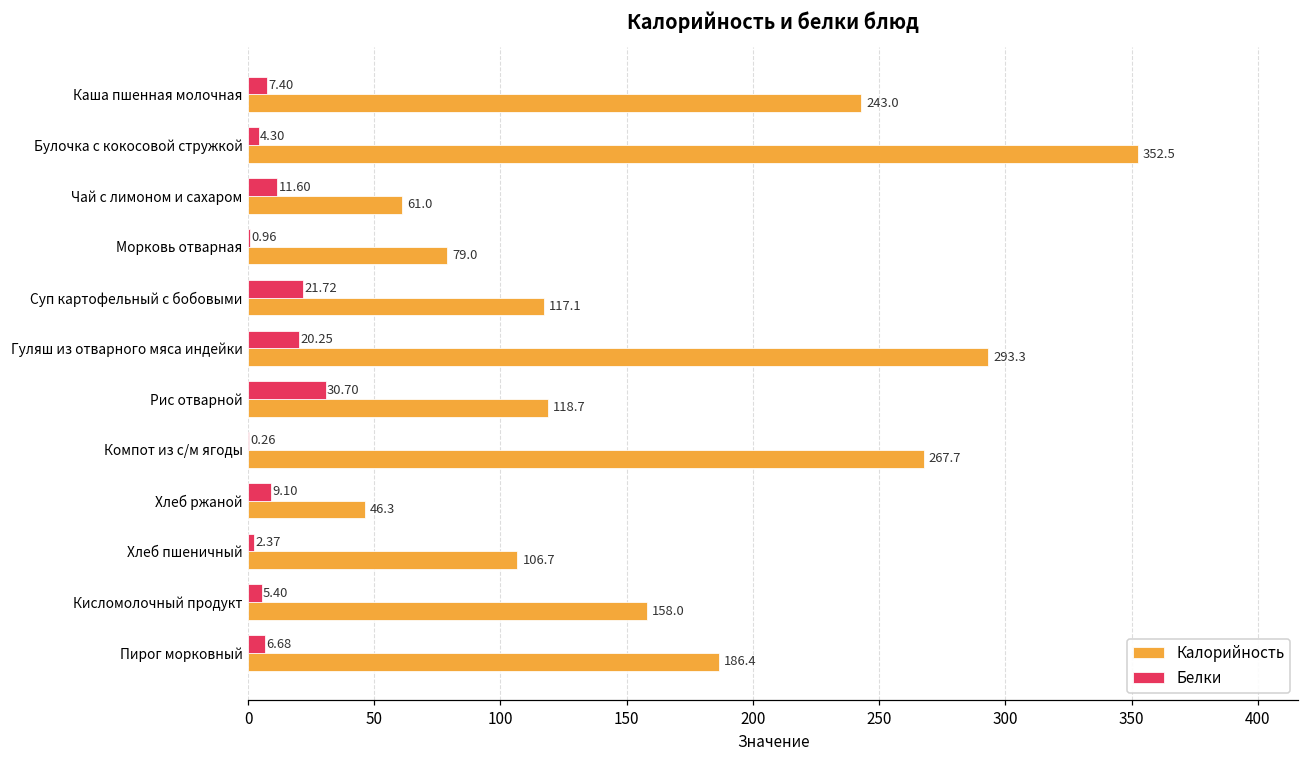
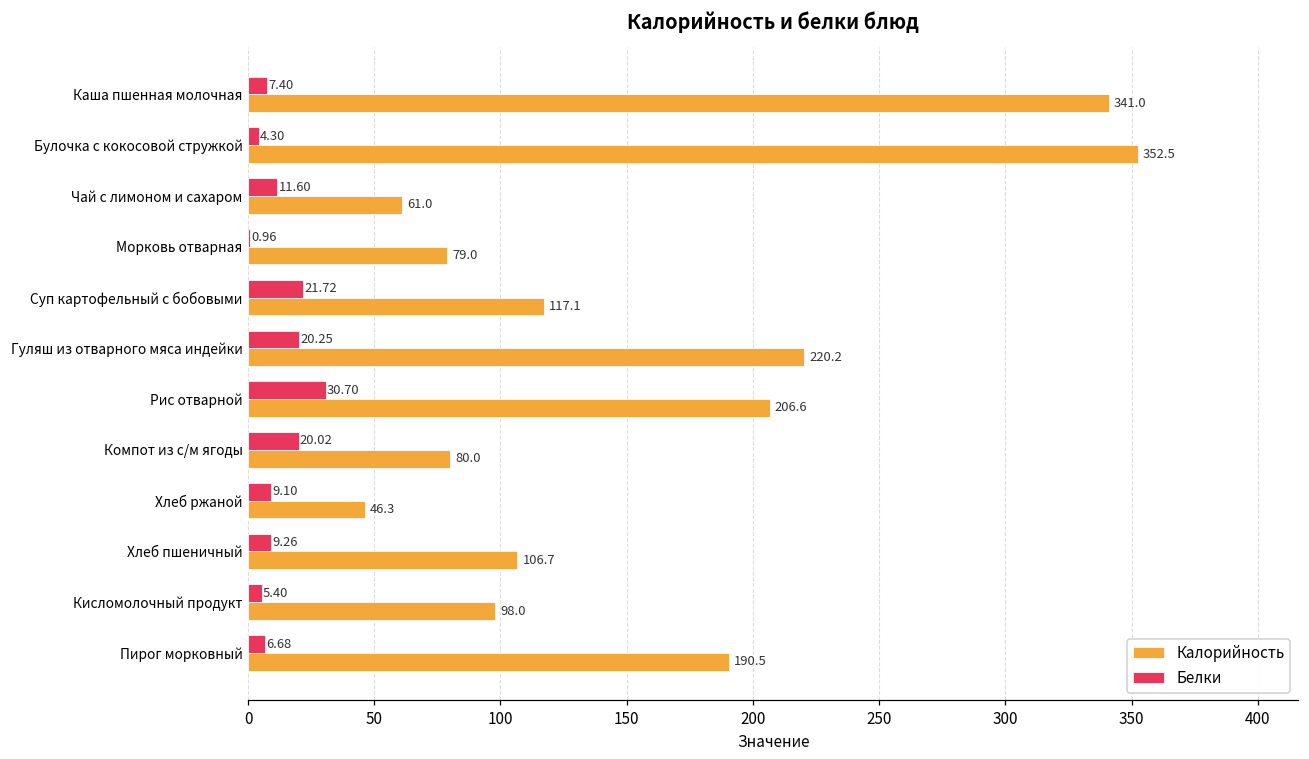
Калорийность, Каша пшенная молочная: 243.0 -> 341.0
Калорийность, Гуляш из отварного мяса индейки: 293.3 -> 220.2
Калорийность, Рис отварной: 118.7 -> 206.6
Белки, Компот из с/м ягоды: 0.26 -> 20.02
Калорийность, Компот из с/м ягоды: 267.7 -> 80.0
Белки, Хлеб пшеничный: 2.37 -> 9.26
Калорийность, Кисломолочный продукт: 158.0 -> 98.0
Калорийность, Пирог морковный: 186.4 -> 190.5
